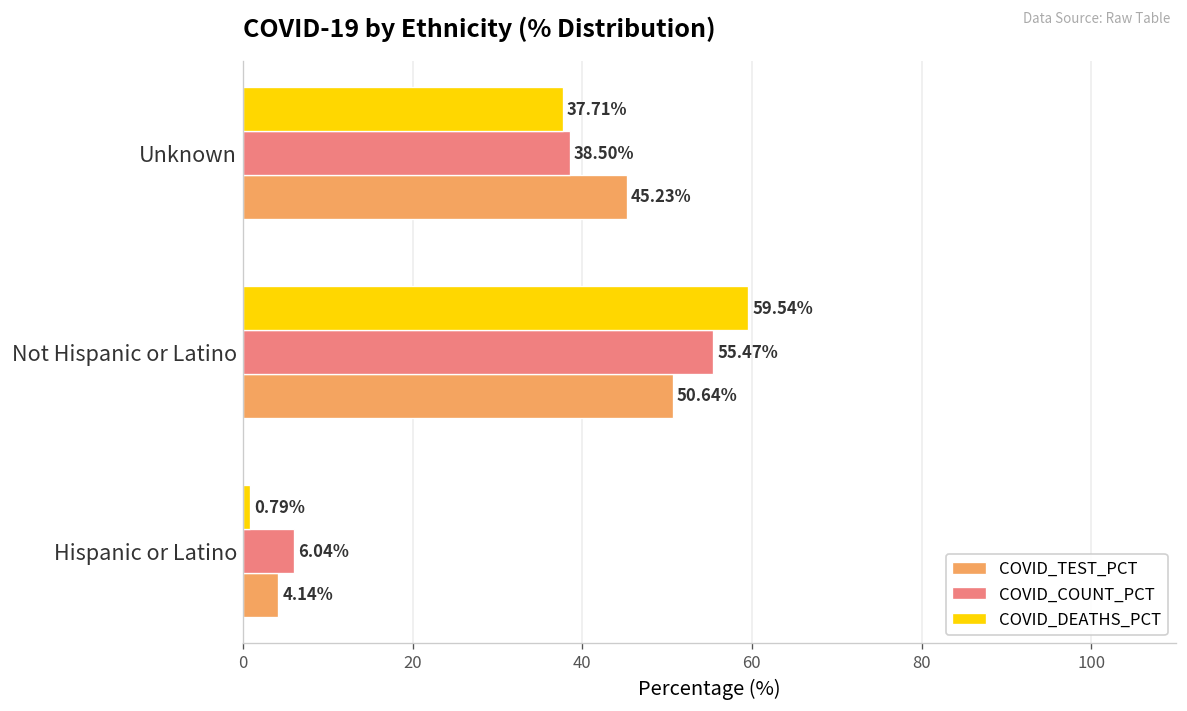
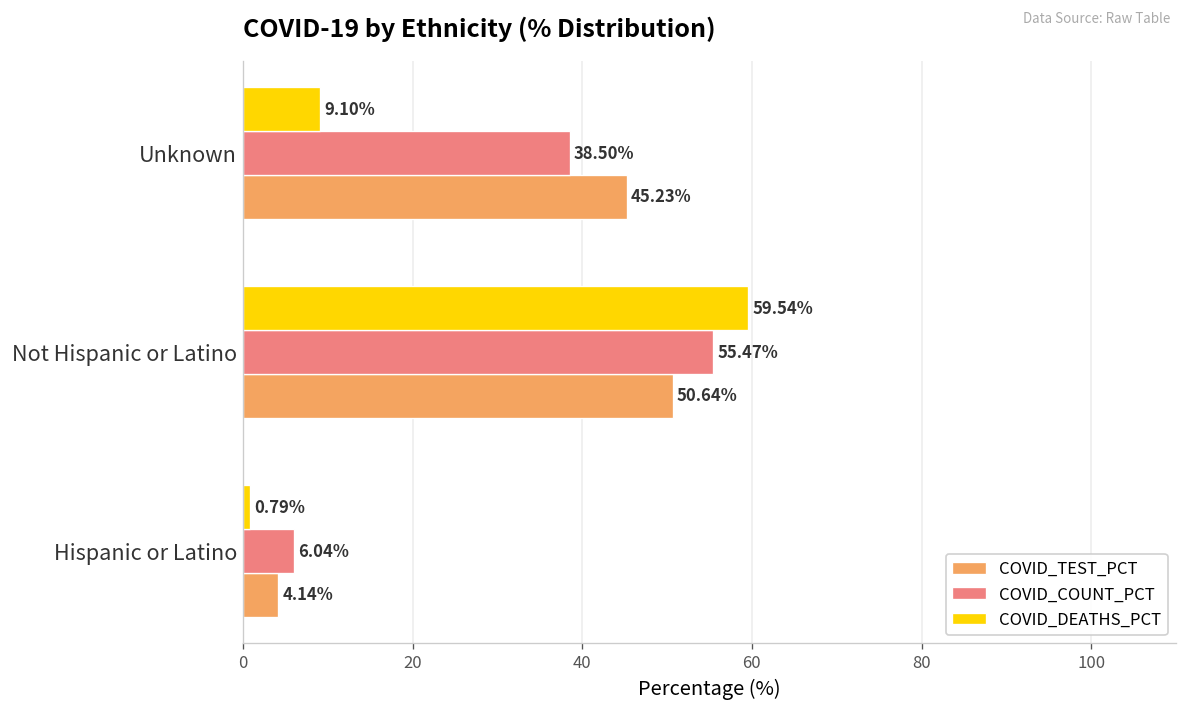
COVID_DEATHS_PCT, Unknown: 37.71% -> 9.10%
